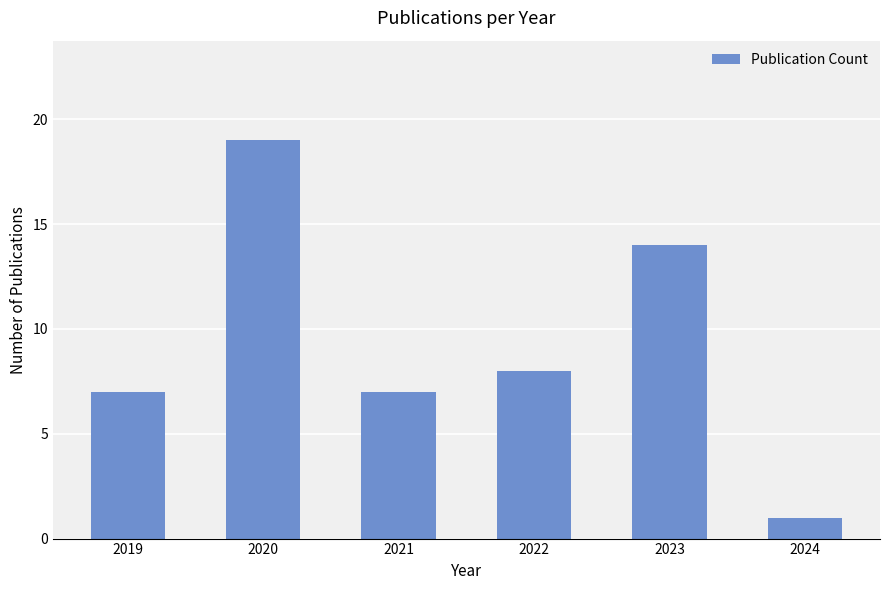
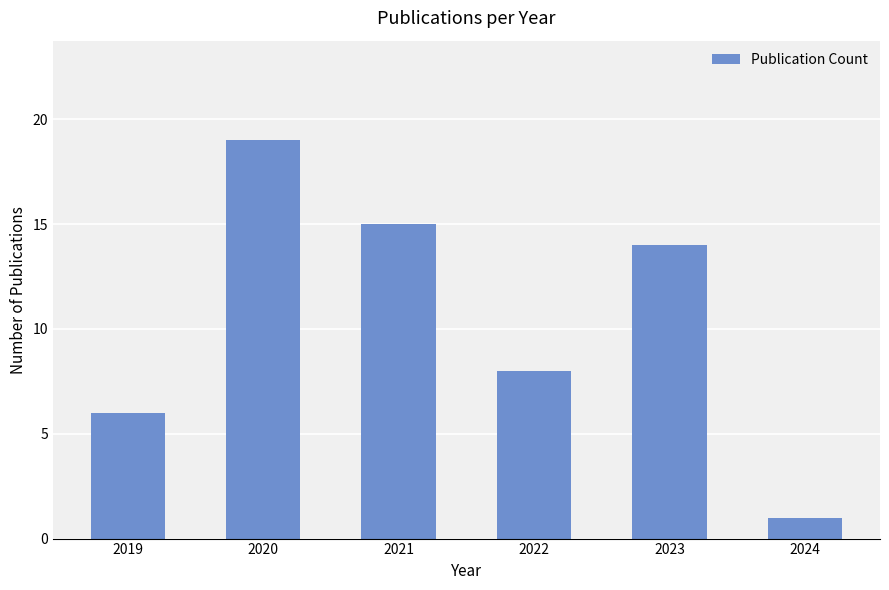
2019: 7 -> 6
2021: 7 -> 15
